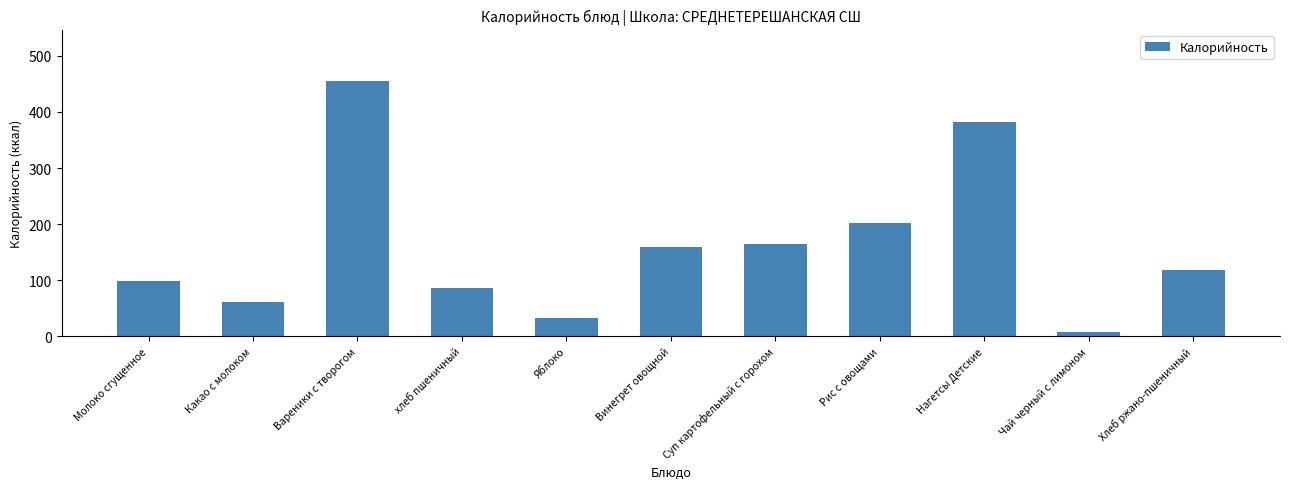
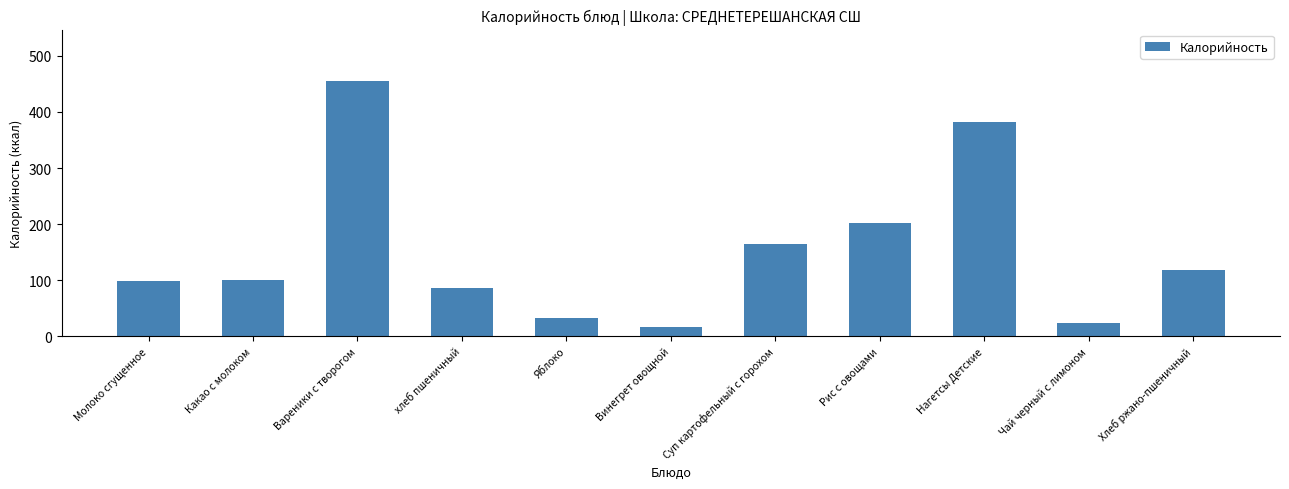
Какао с молоком: 60 -> 100
Винегрет овощной: 160 -> 20
Чай черный с лимоном: 10 -> 20
